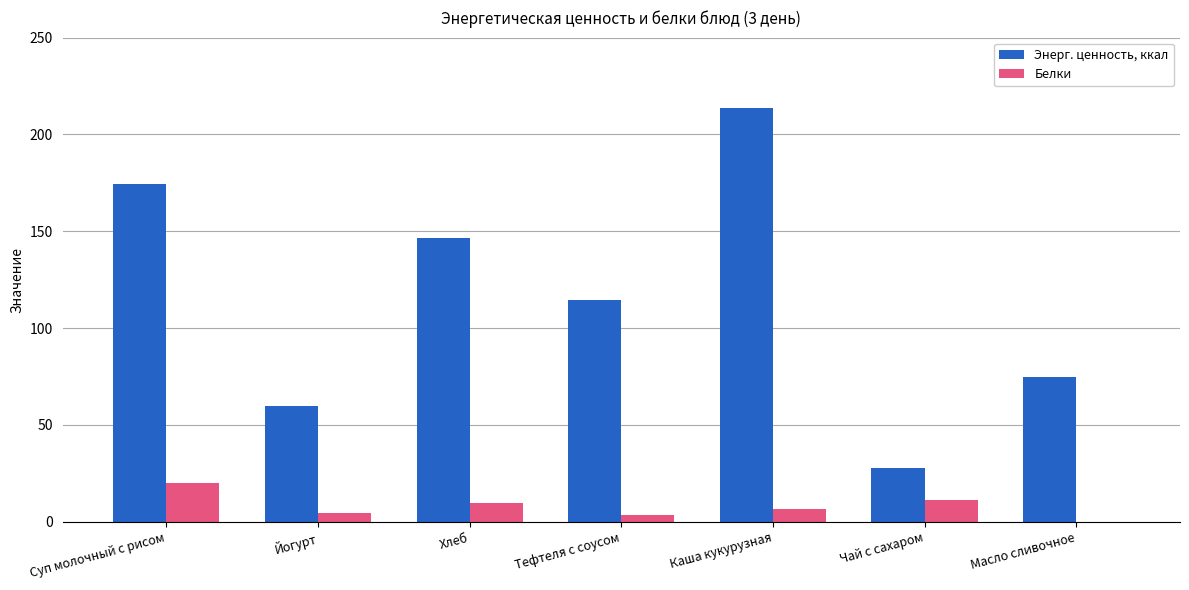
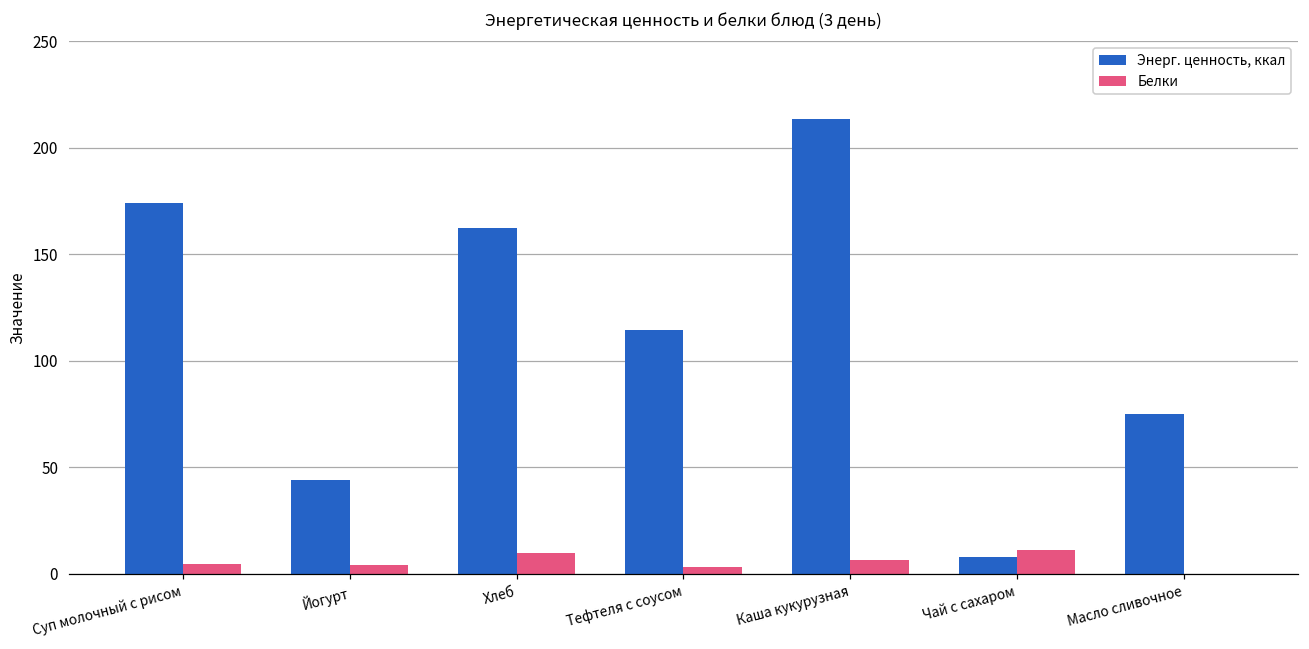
Белки, Суп молочный с рисом: 20 -> 5
Энерг. ценность, ккал, Йогурт: 60 -> 44
Энерг. ценность, ккал, Хлеб: 147 -> 162
Энерг. ценность, ккал, Чай с сахаром: 28 -> 8
